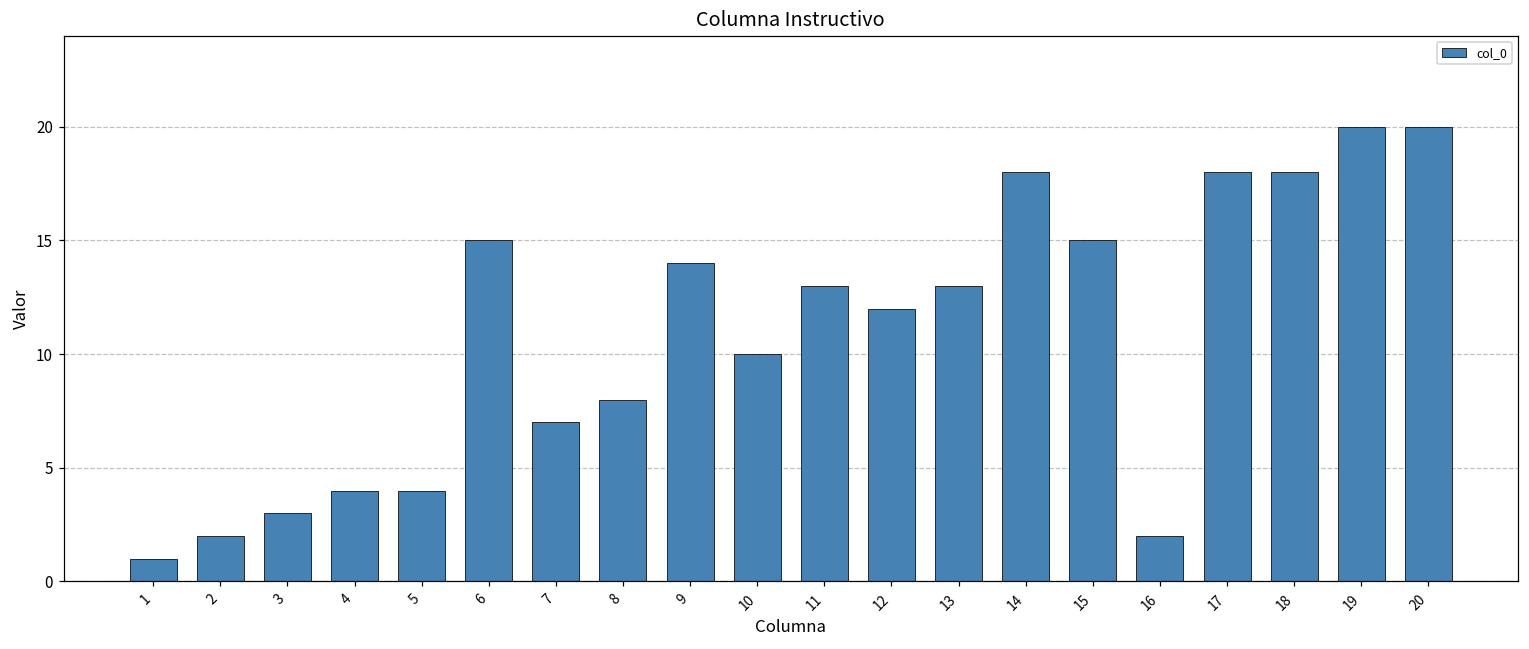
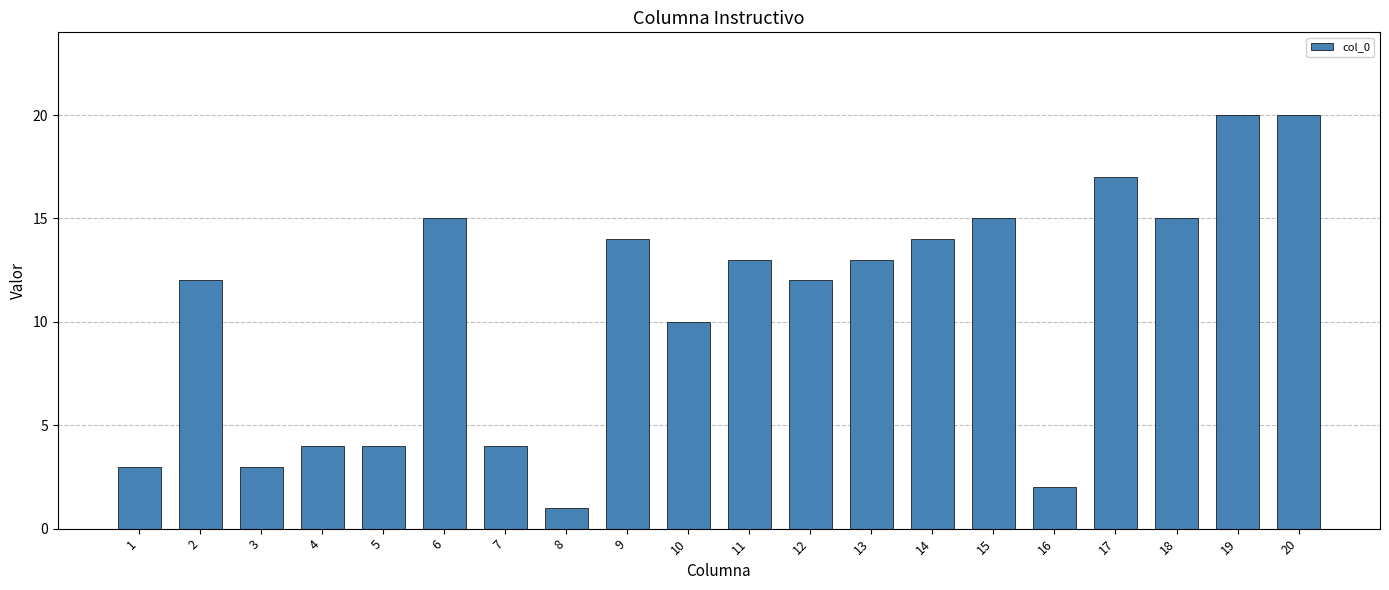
1: 1 -> 3
2: 2 -> 12
7: 7 -> 4
8: 8 -> 1
14: 18 -> 14
17: 18 -> 17
18: 18 -> 15
